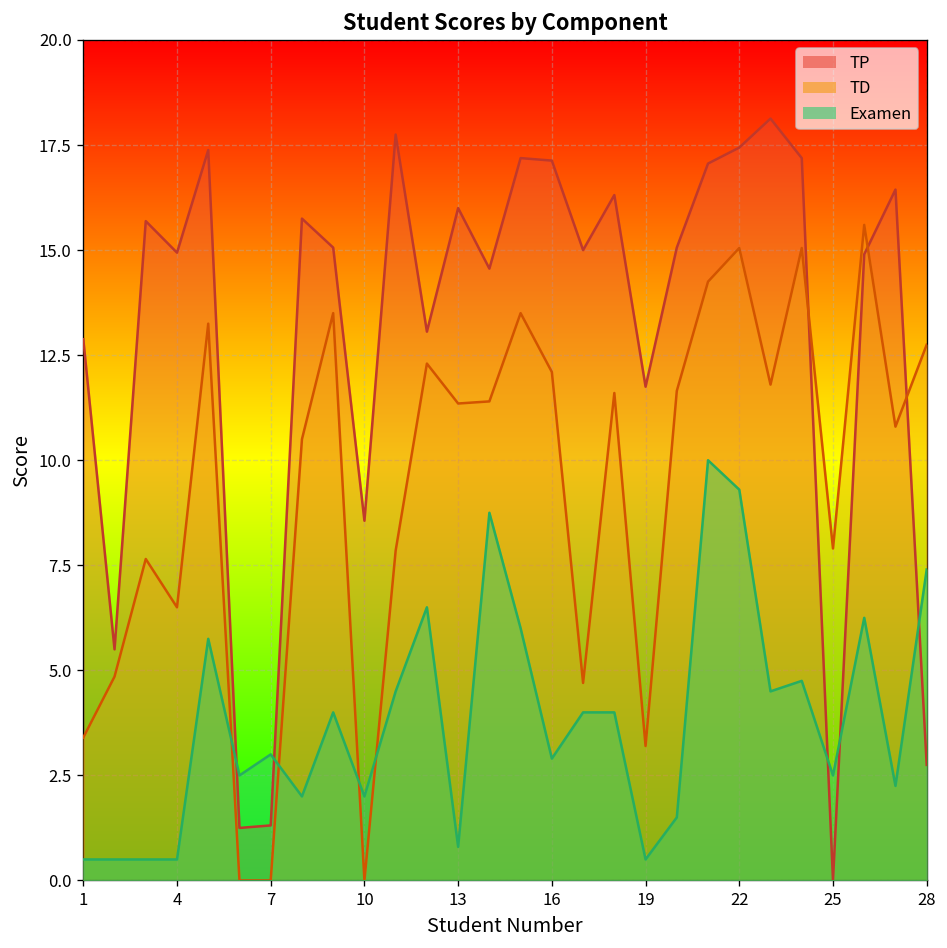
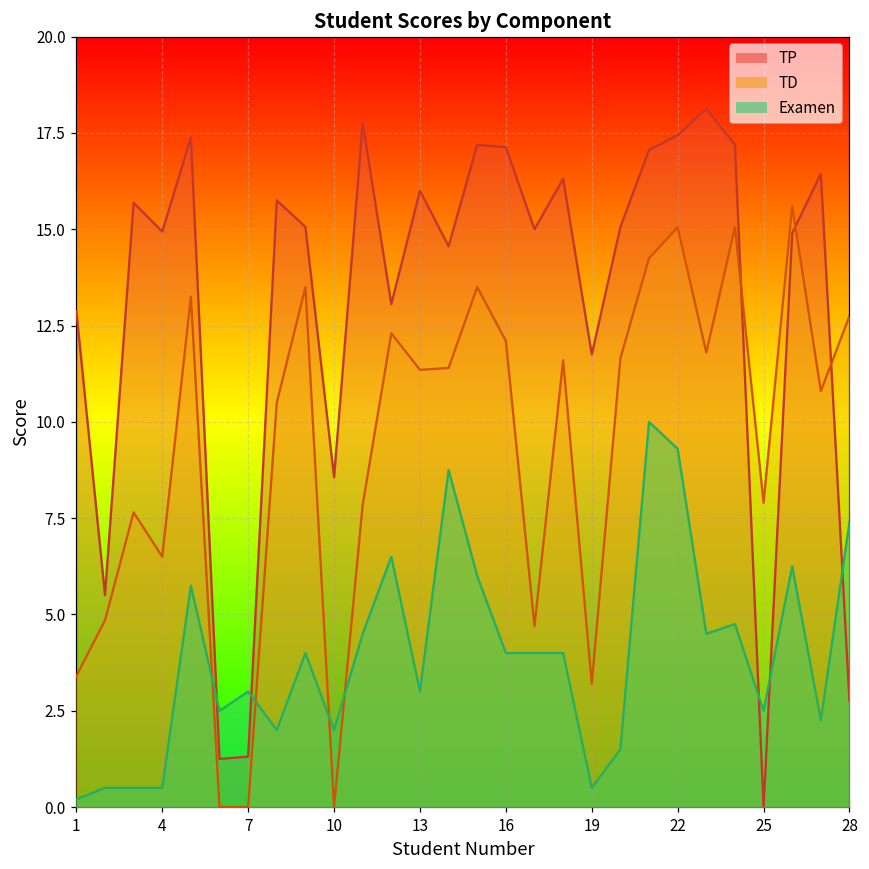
Examen, 1: 0.5 -> 0.2
Examen, 13: 0.8 -> 3.0
Examen, 16: 2.9 -> 4.0
